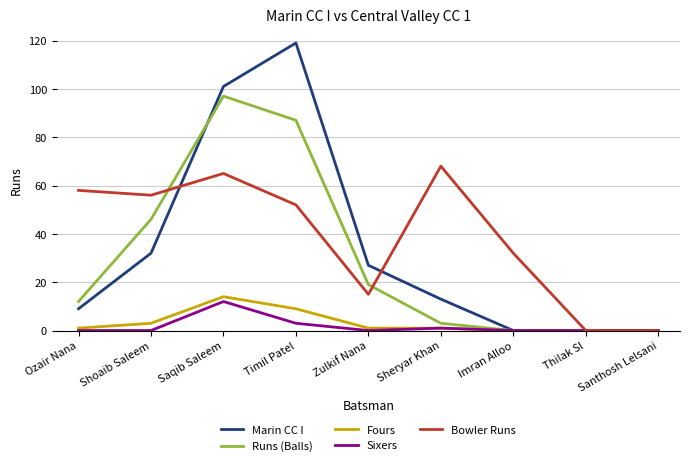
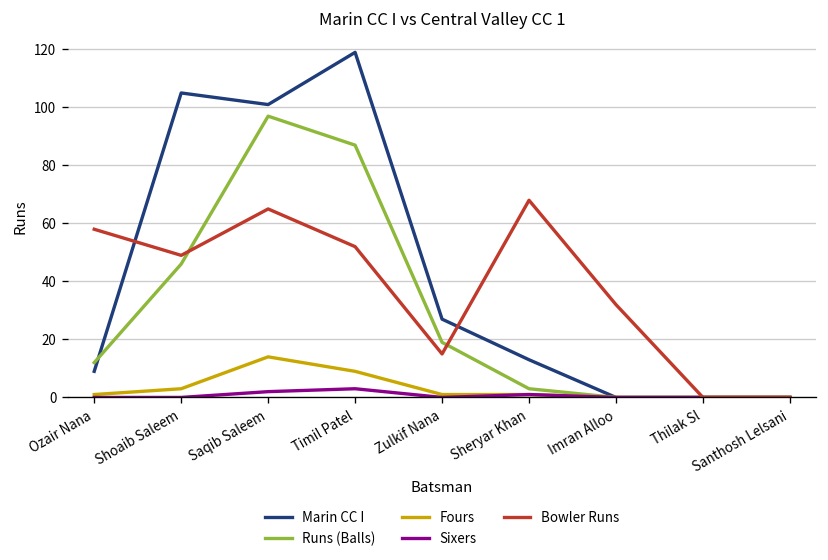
Marin CC I, Shoaib Saleem: 32 -> 105
Bowler Runs, Shoaib Saleem: 56 -> 49
Sixers, Saqib Saleem: 12 -> 2
